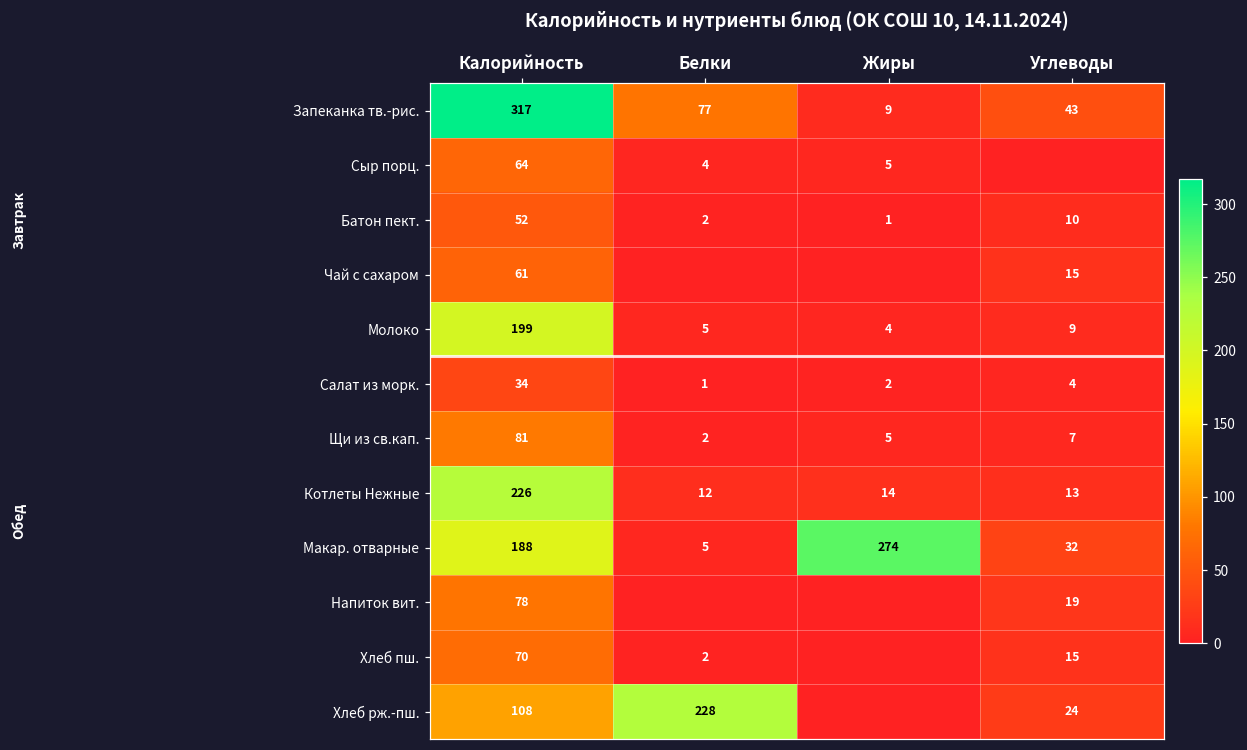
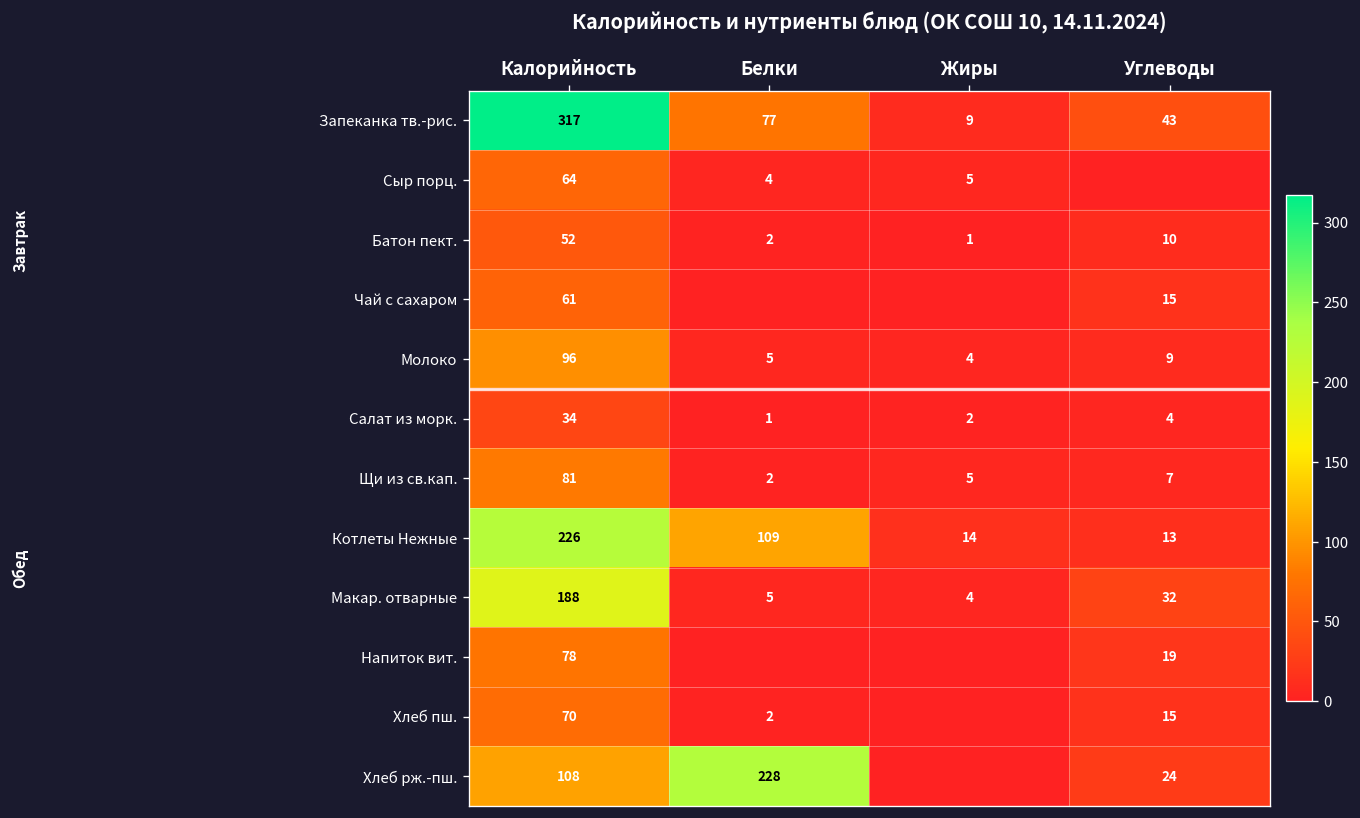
Молоко, Калорийность: 199 -> 96
Котлеты Нежные, Белки: 12 -> 109
Макар. отварные, Жиры: 274 -> 4
